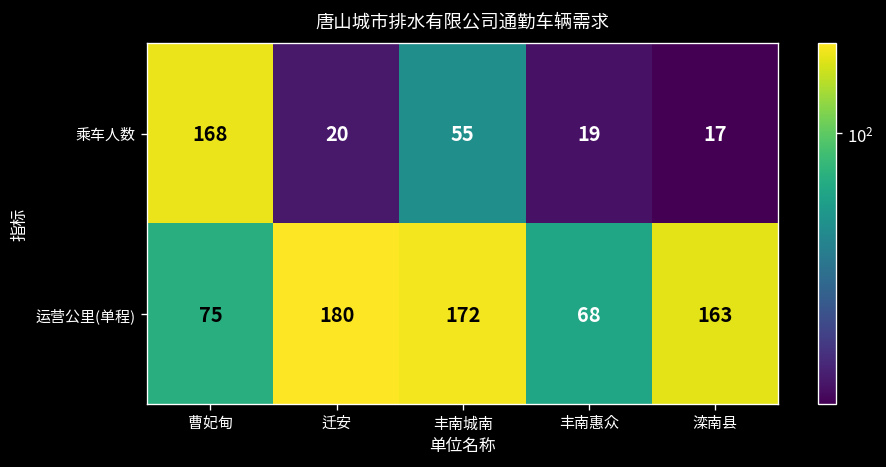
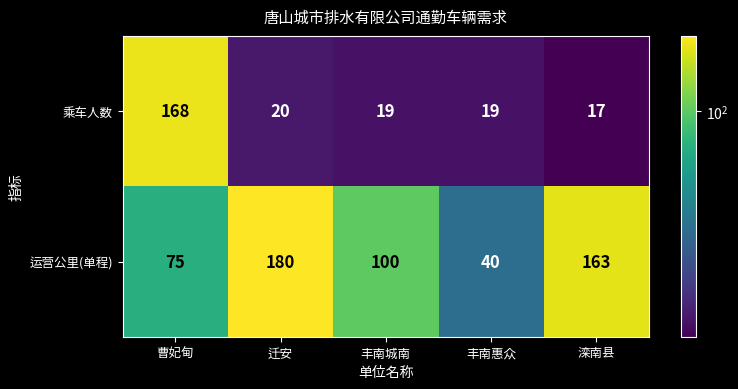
乘车人数, 丰南城南: 55 -> 19
运营公里(单程), 丰南城南: 172 -> 100
运营公里(单程), 丰南惠众: 68 -> 40
